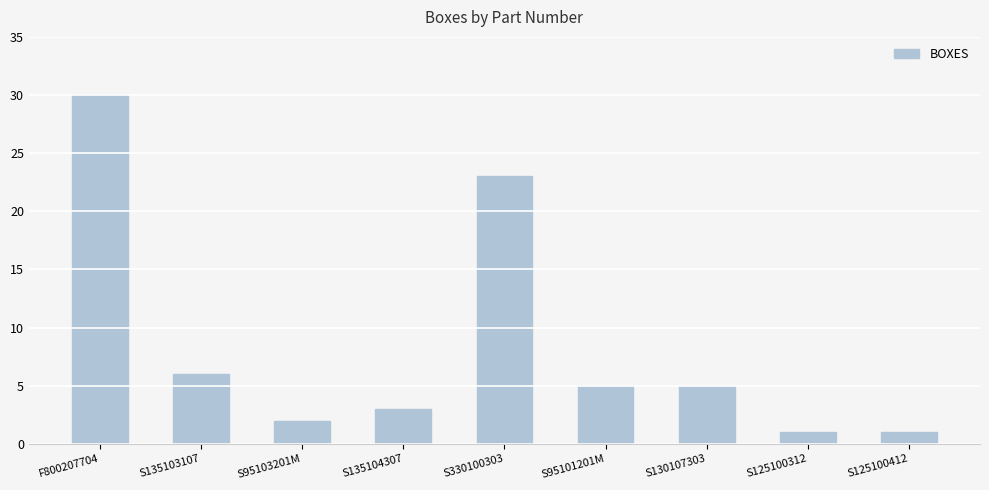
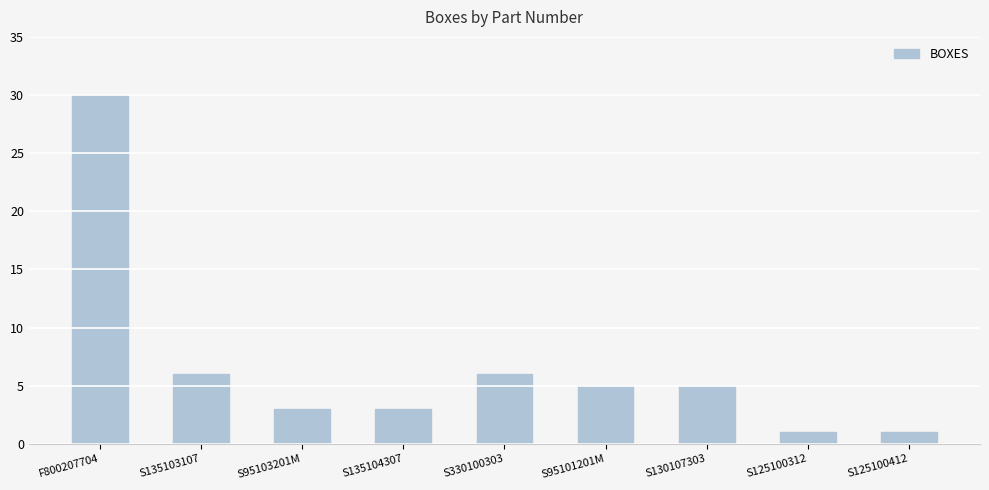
S95103201M: 2 -> 3
S330100303: 23 -> 6
